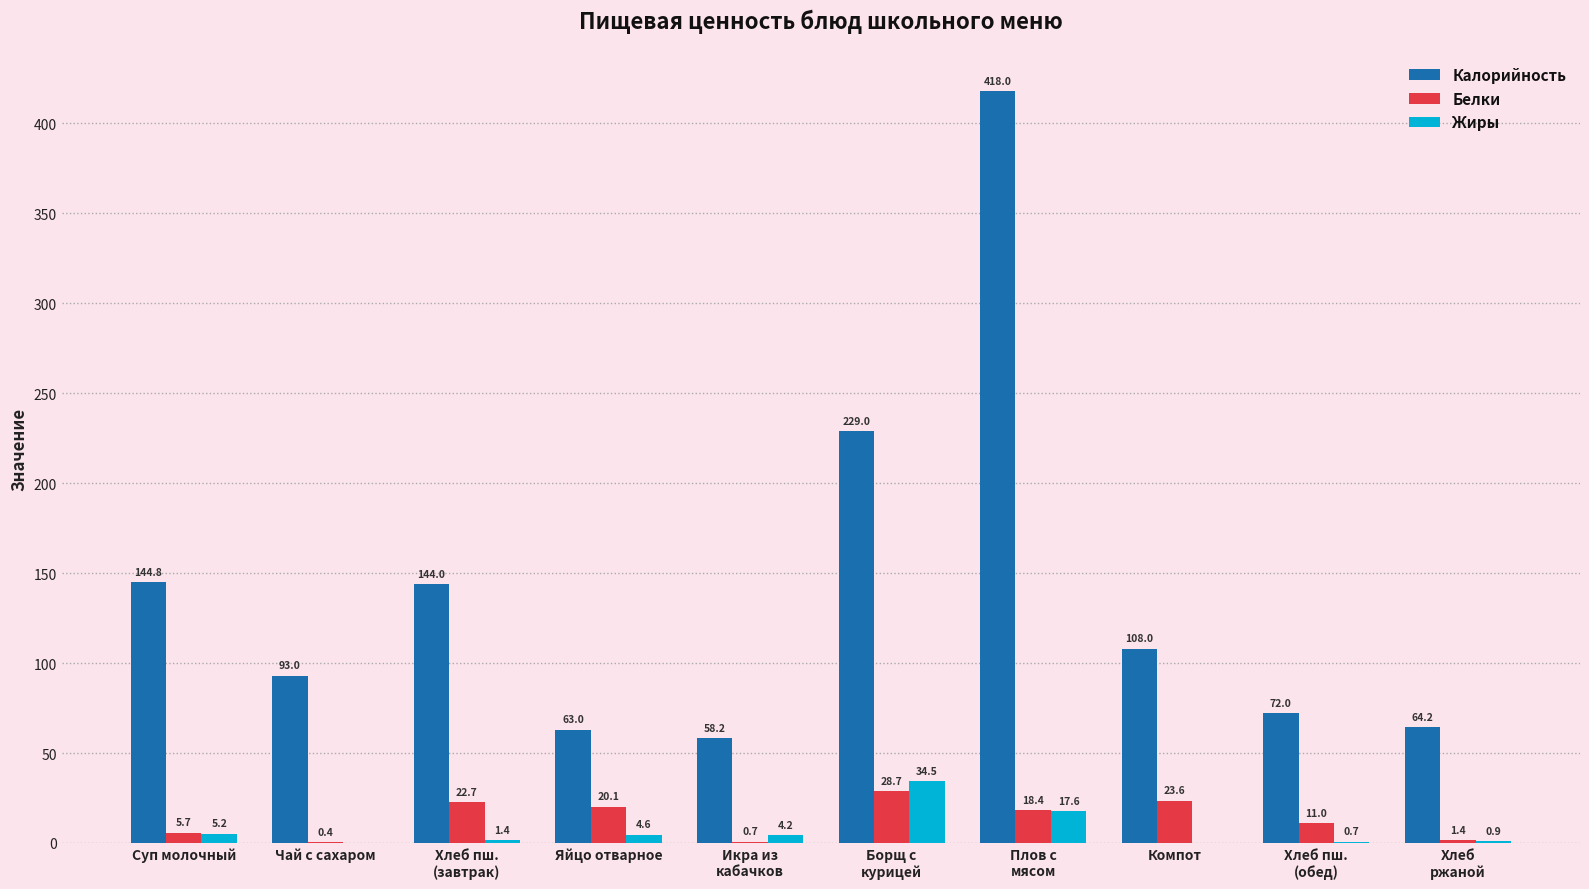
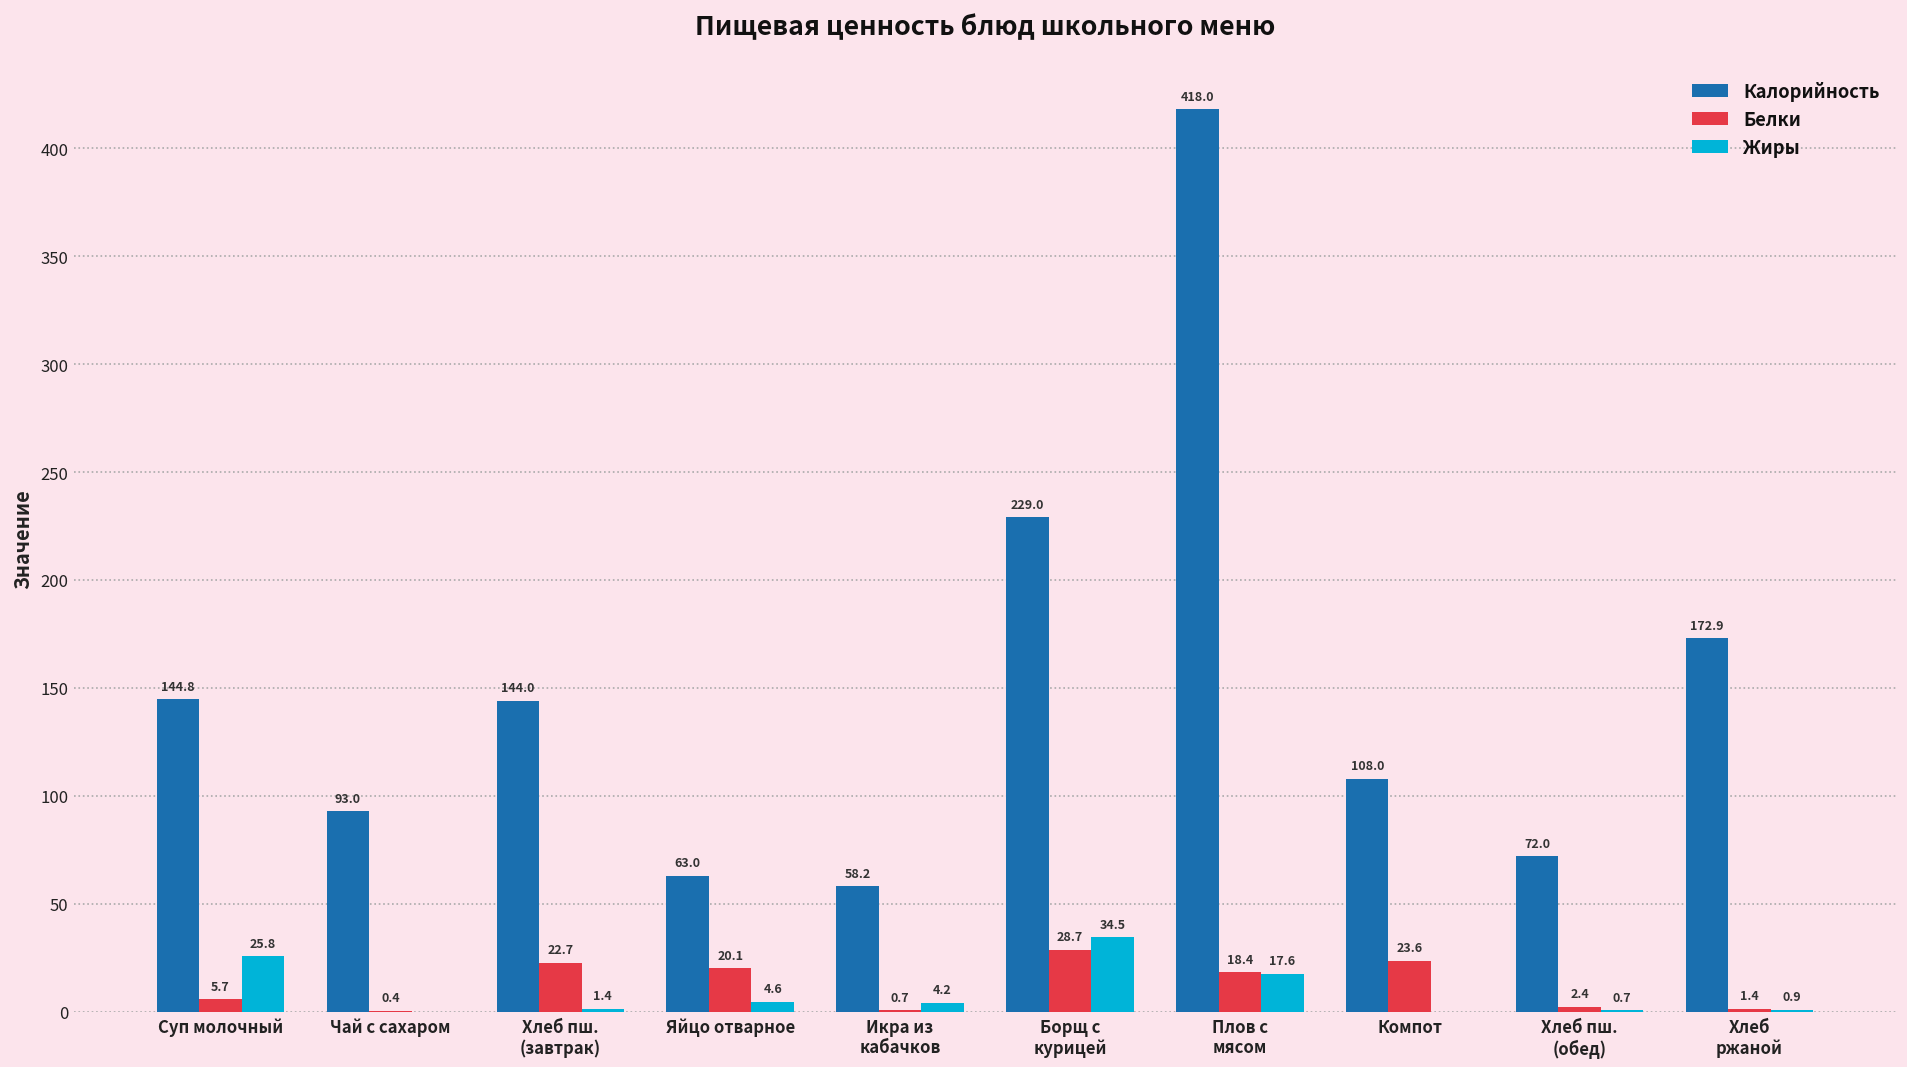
Жиры, Суп молочный: 5.2 -> 25.8
Белки, Хлеб пш. (обед): 11.0 -> 2.4
Калорийность, Хлеб ржаной: 64.2 -> 172.9
